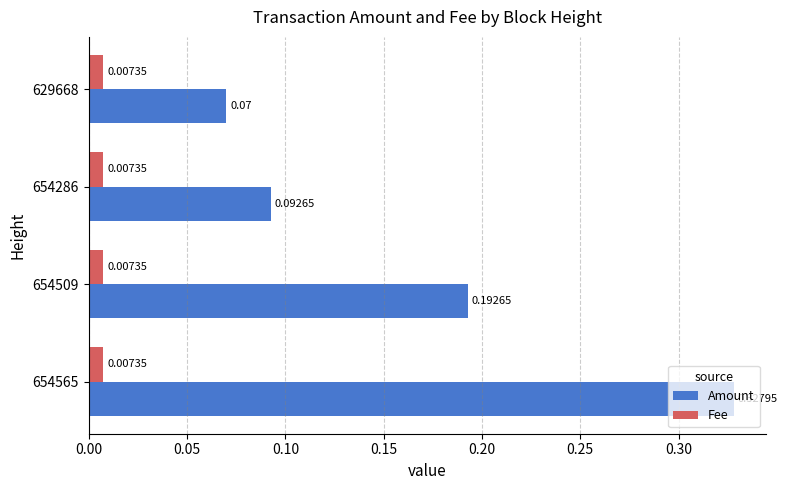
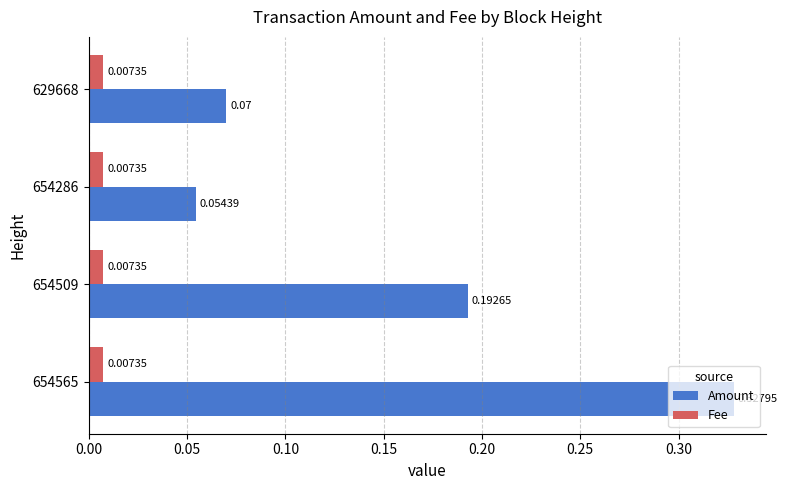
Amount, 654286: 0.09265 -> 0.05439
